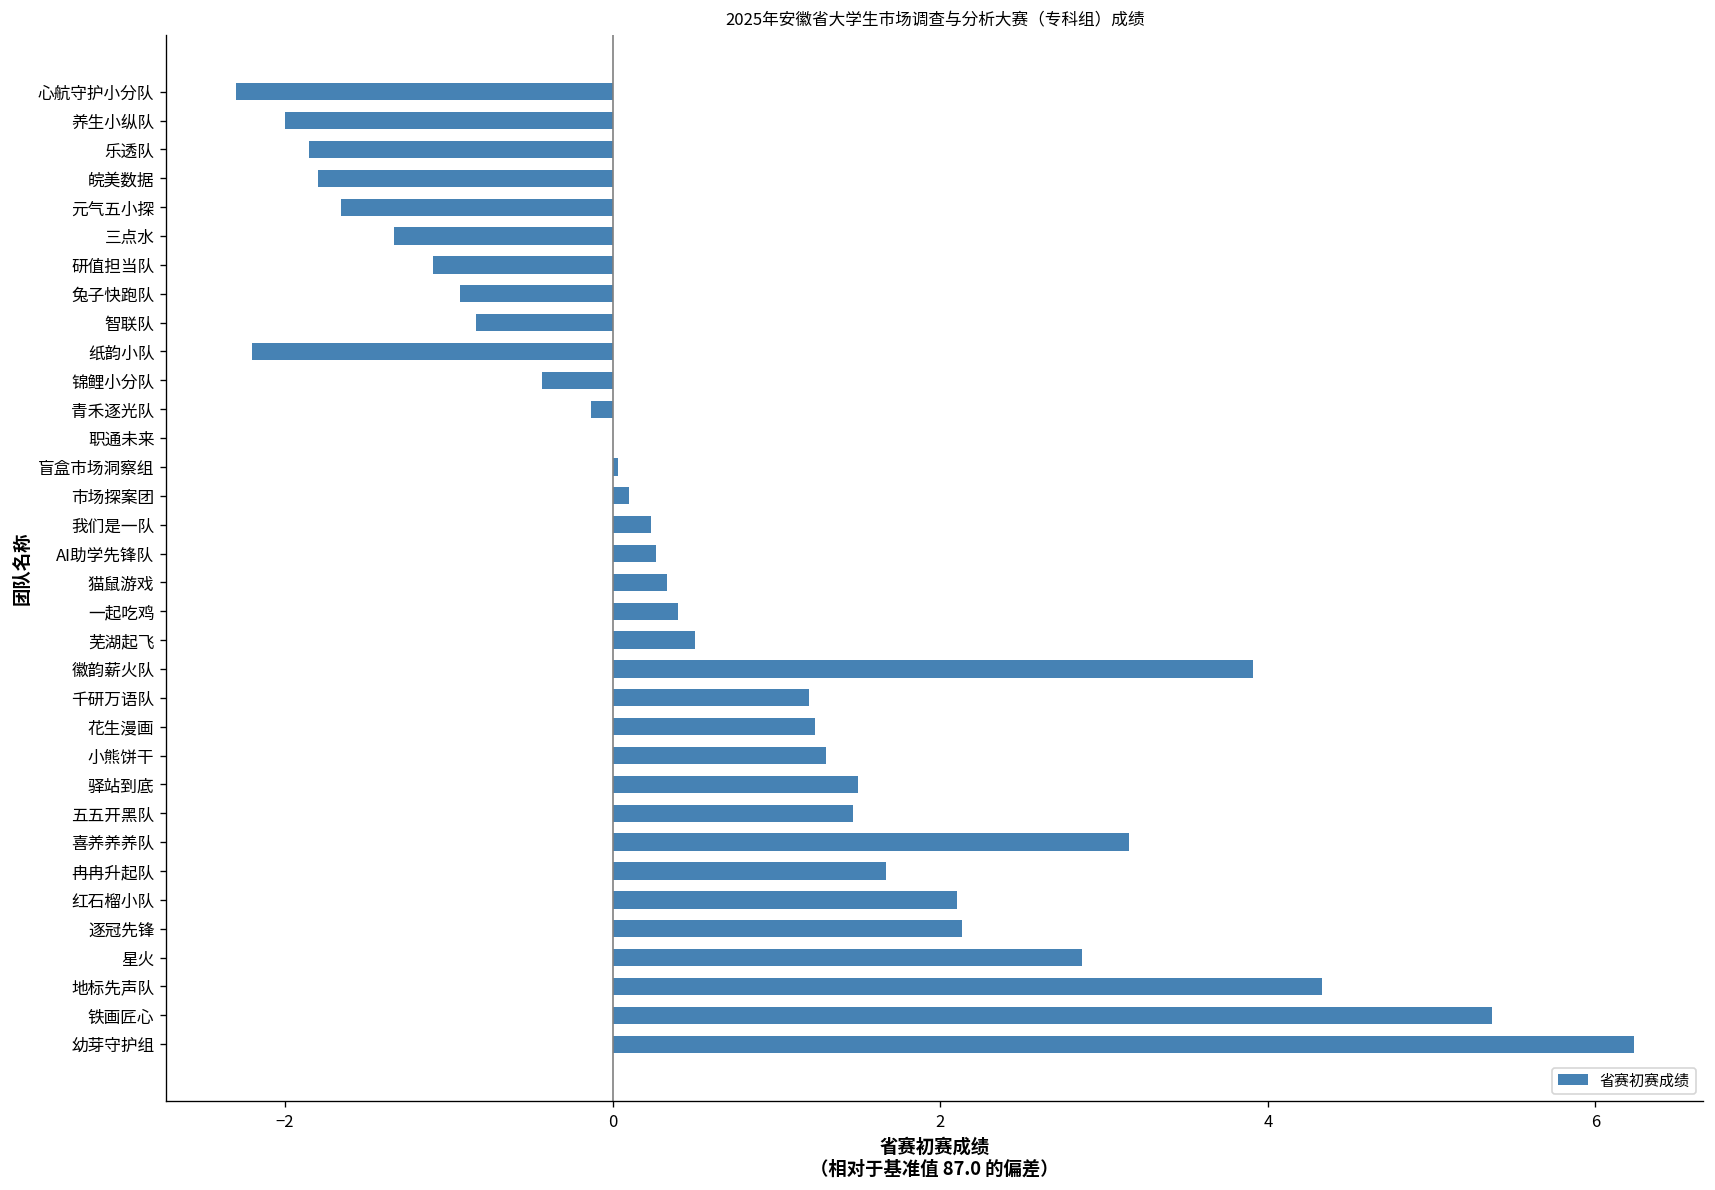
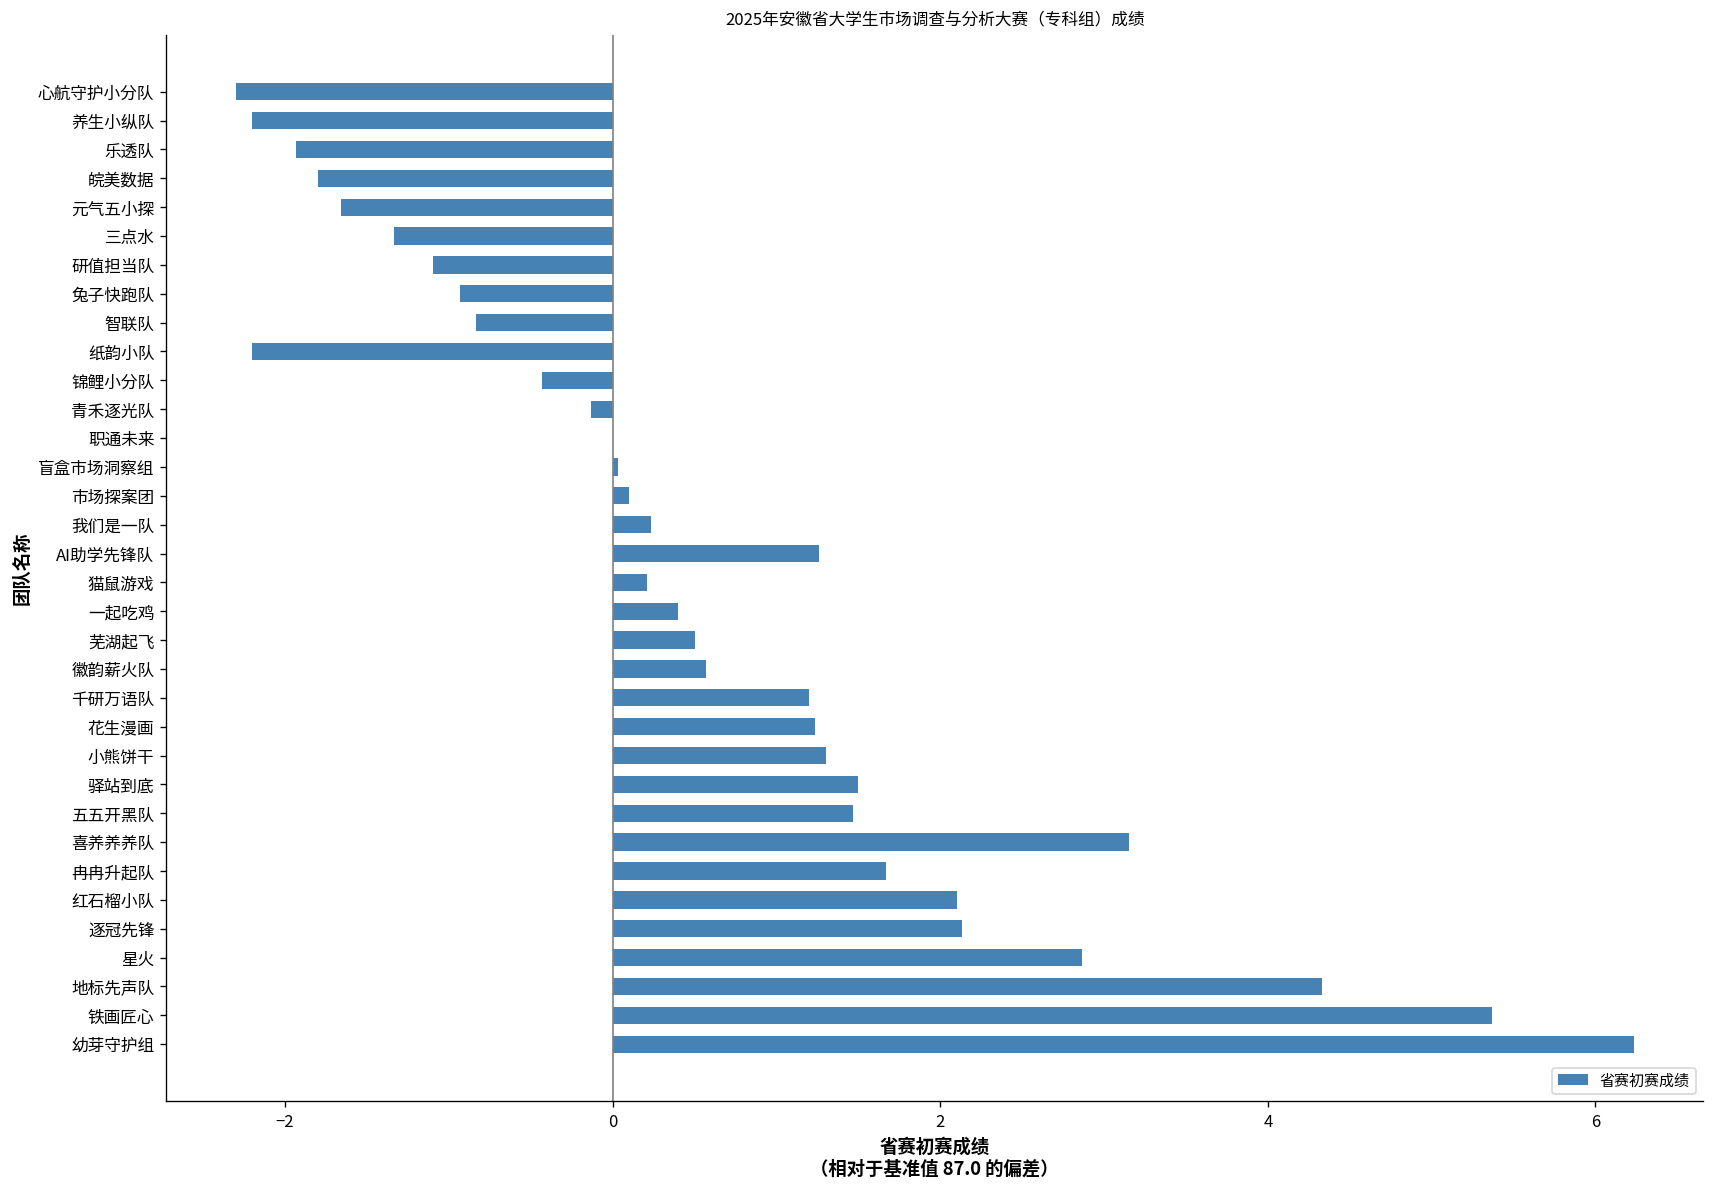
养生小纵队: -2.00 -> -2.20
乐透队: -1.86 -> -1.93
AI助学先锋队: 0.27 -> 1.26
猫鼠游戏: 0.33 -> 0.21
徽韵薪火队: 3.91 -> 0.57
